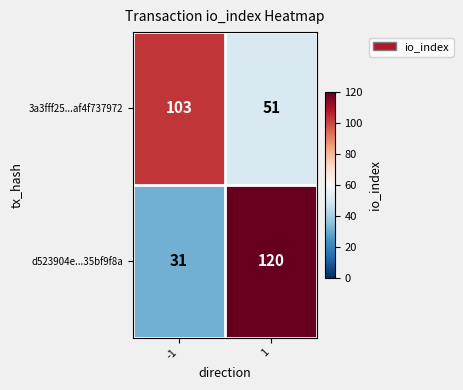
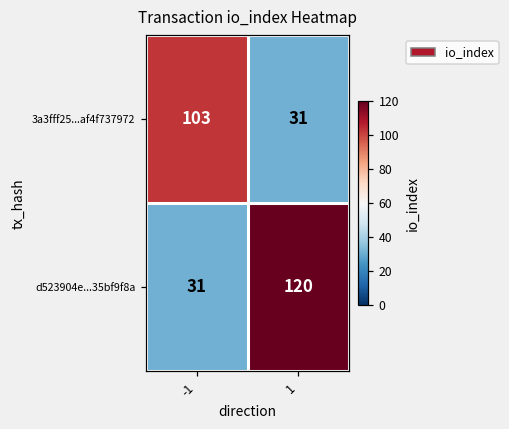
3a3fff25...af4f737972, 1: 51 -> 31
